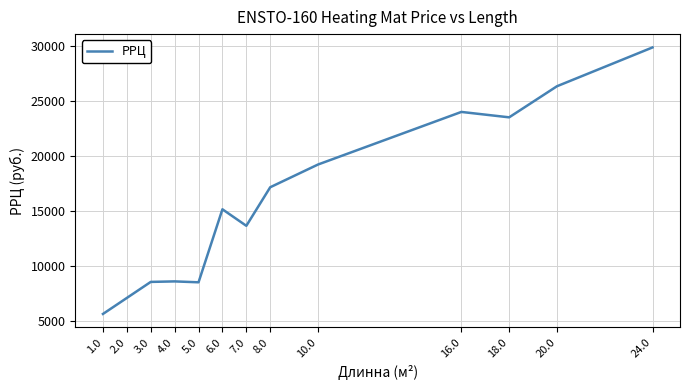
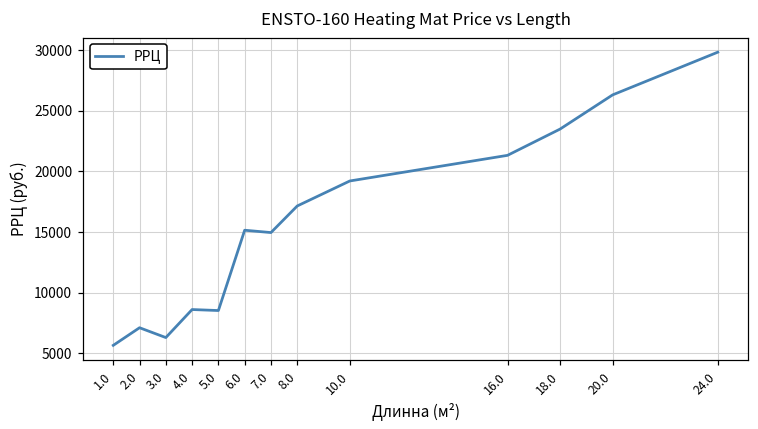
3.0: 8600 -> 6300
7.0: 13700 -> 15000
16.0: 24000 -> 21300
